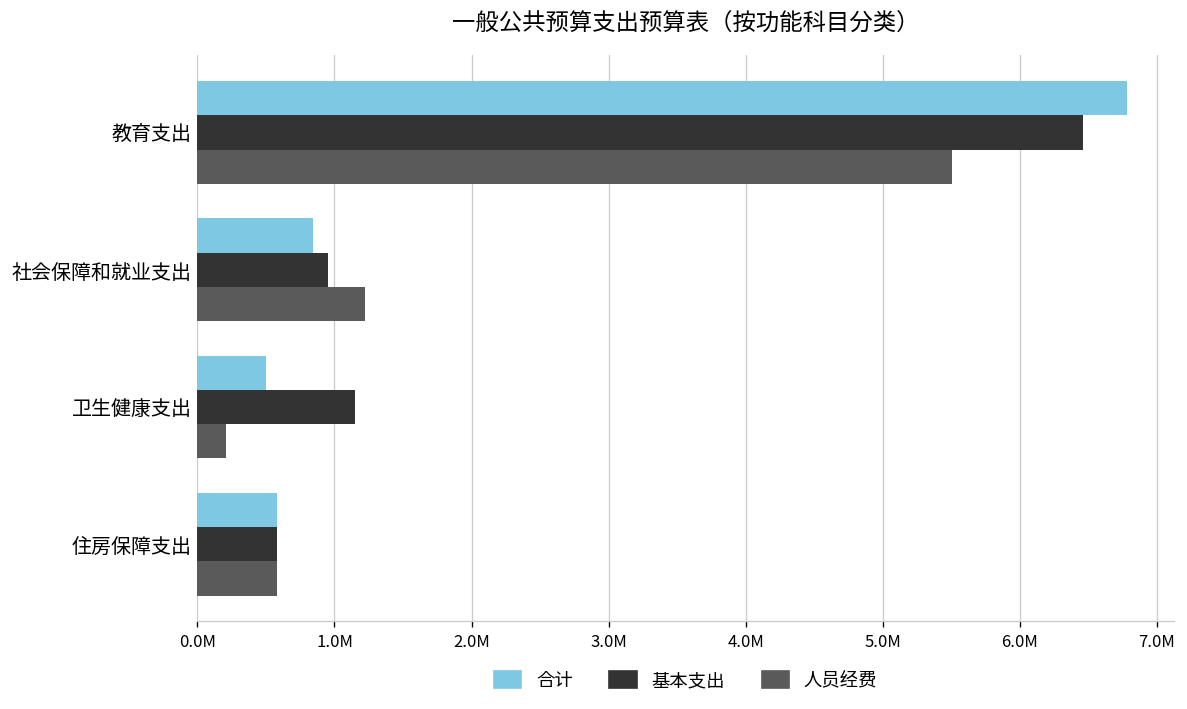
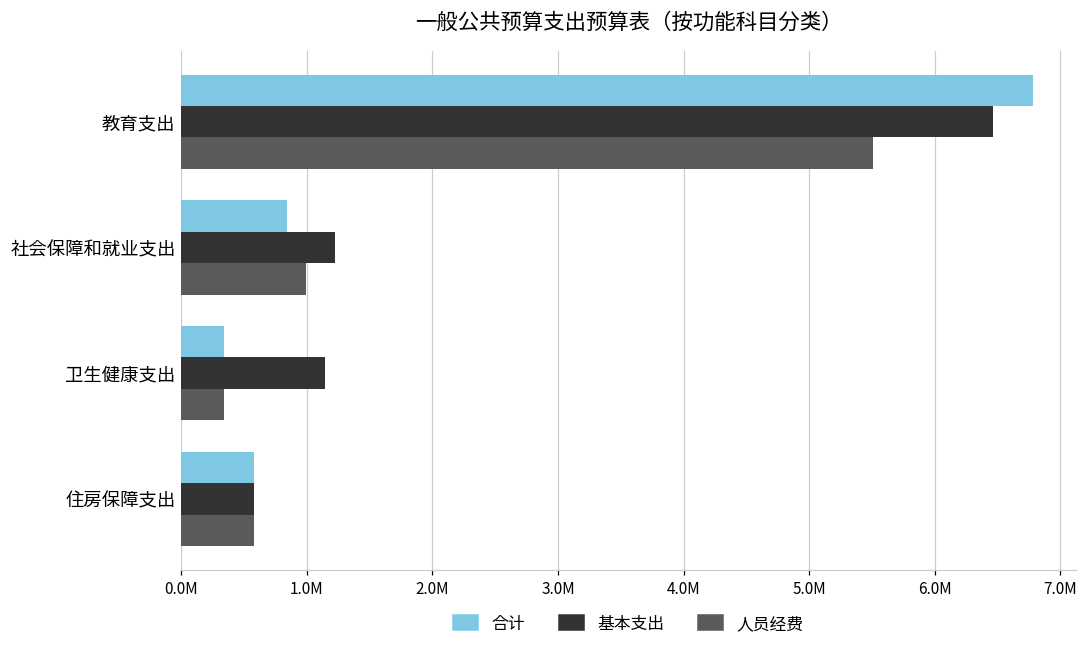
基本支出, 社会保障和就业支出: 950000 -> 1230000
人员经费, 社会保障和就业支出: 1230000 -> 1000000
合计, 卫生健康支出: 500000 -> 350000
人员经费, 卫生健康支出: 210000 -> 350000
